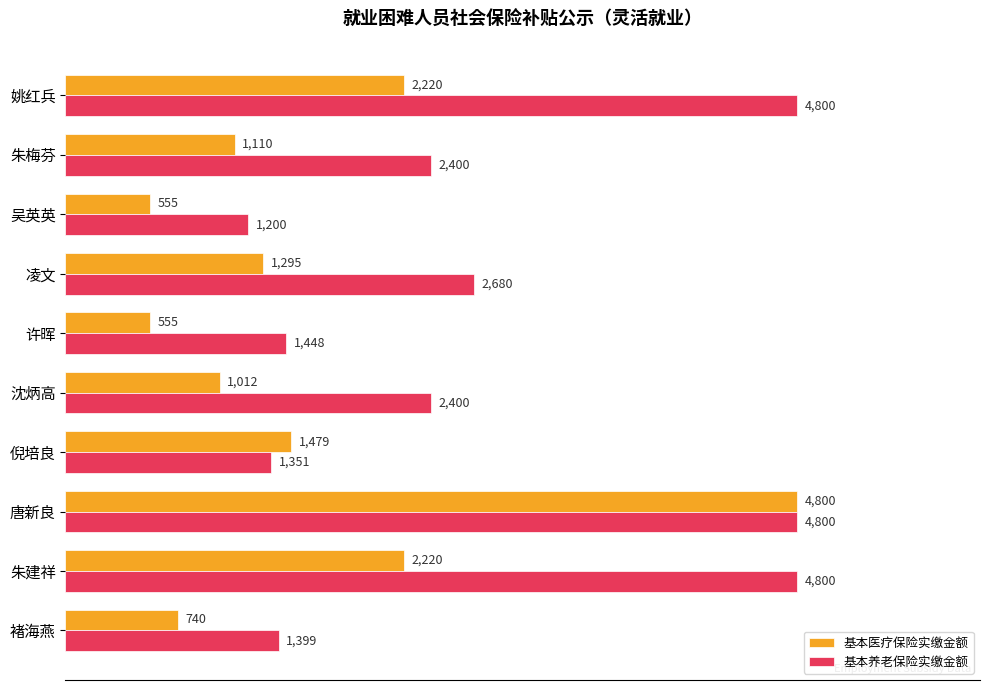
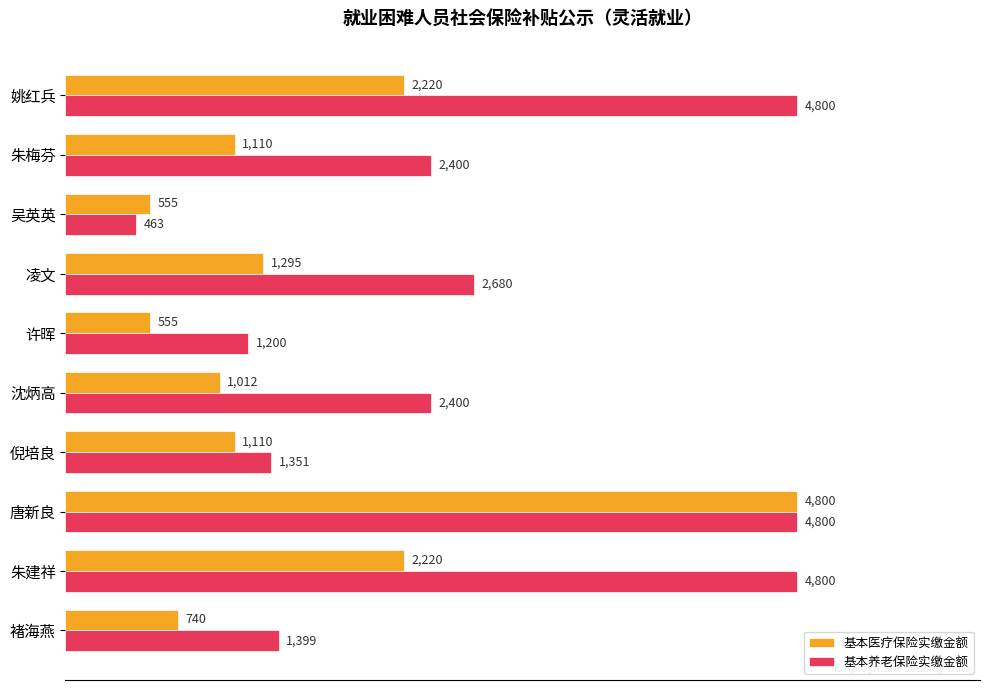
基本养老保险实缴金额, 吴英英: 1,200 -> 463
基本养老保险实缴金额, 许晖: 1,448 -> 1,200
基本医疗保险实缴金额, 倪培良: 1,479 -> 1,110
